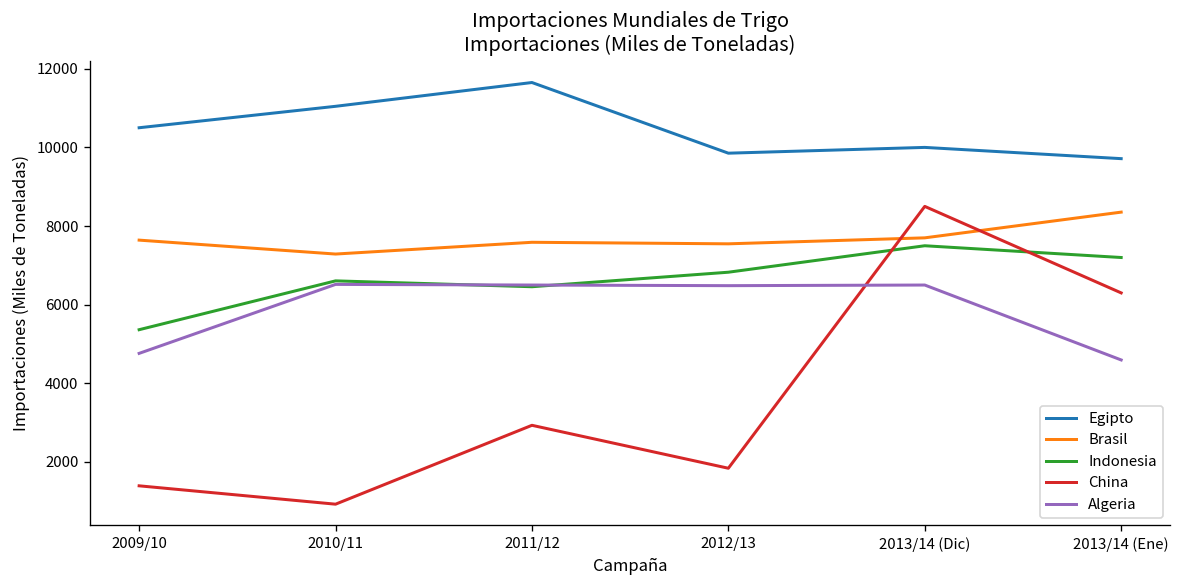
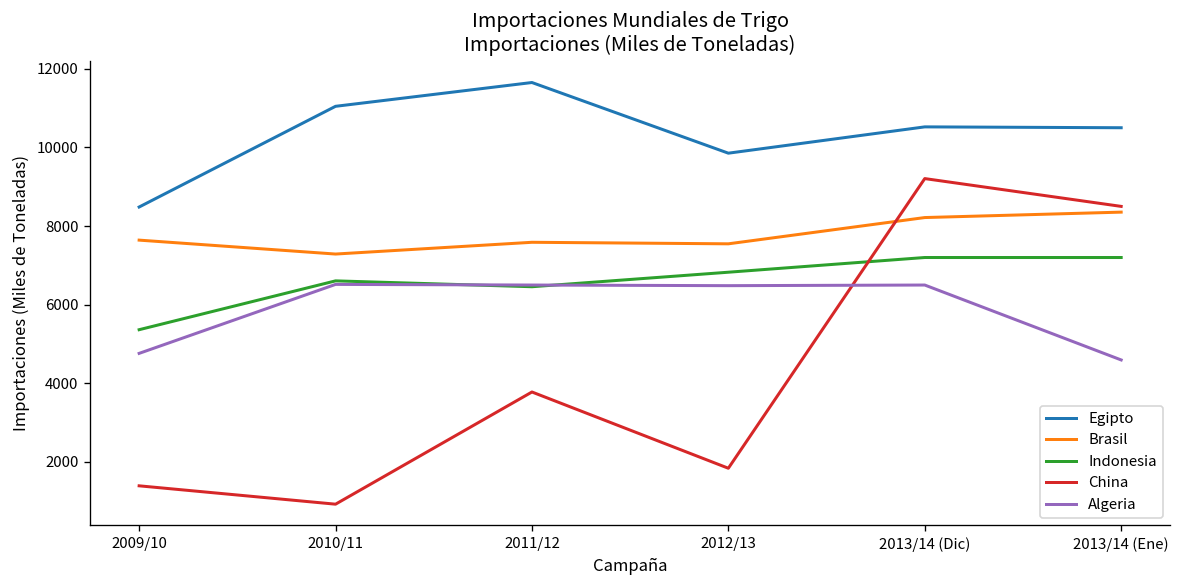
Egipto, 2009/10: 10500 -> 8500
China, 2011/12: 2900 -> 3800
Egipto, 2013/14 (Dic): 10000 -> 10500
Brasil, 2013/14 (Dic): 7700 -> 8200
Indonesia, 2013/14 (Dic): 7500 -> 7200
China, 2013/14 (Dic): 8500 -> 9200
Egipto, 2013/14 (Ene): 9700 -> 10500
China, 2013/14 (Ene): 6300 -> 8500
